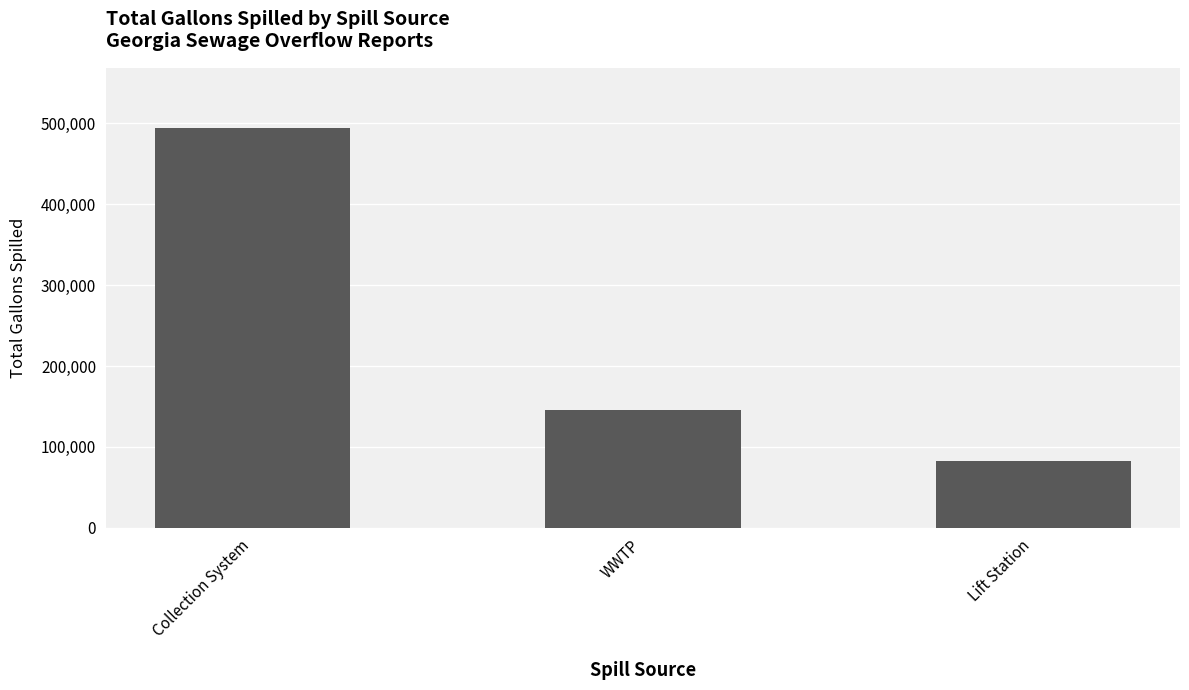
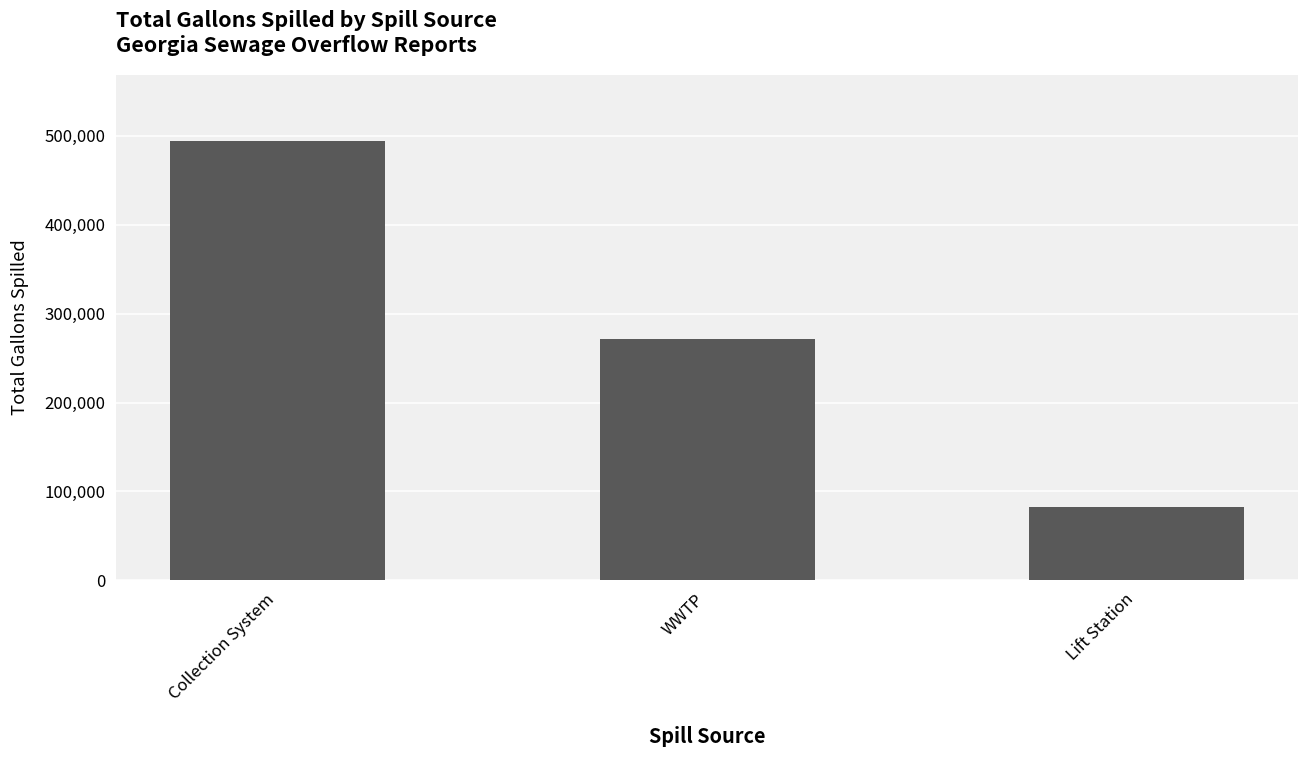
WWTP: 150,000 -> 270,000
